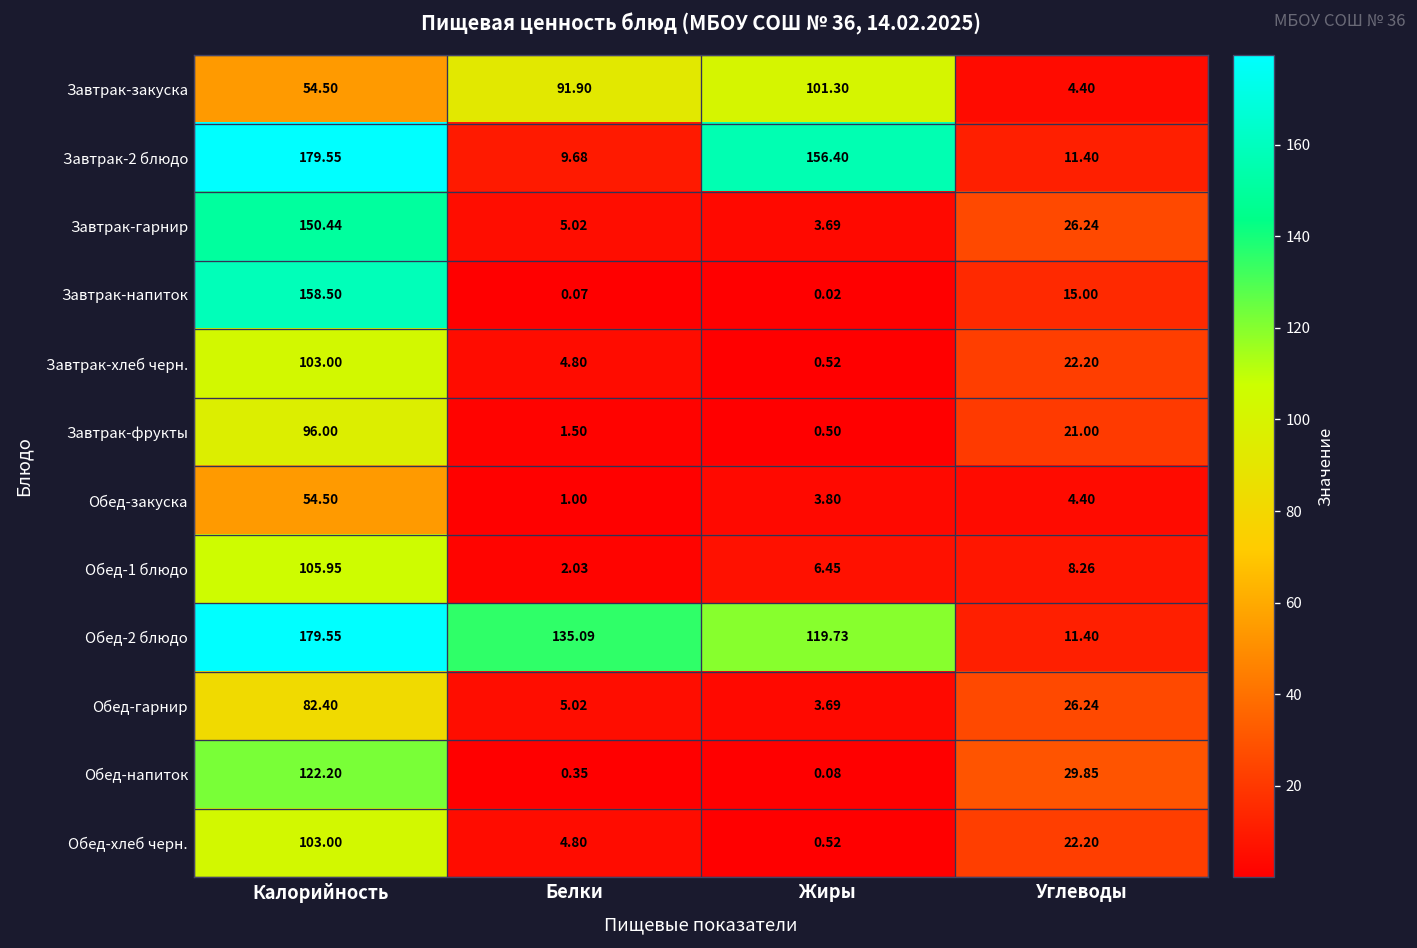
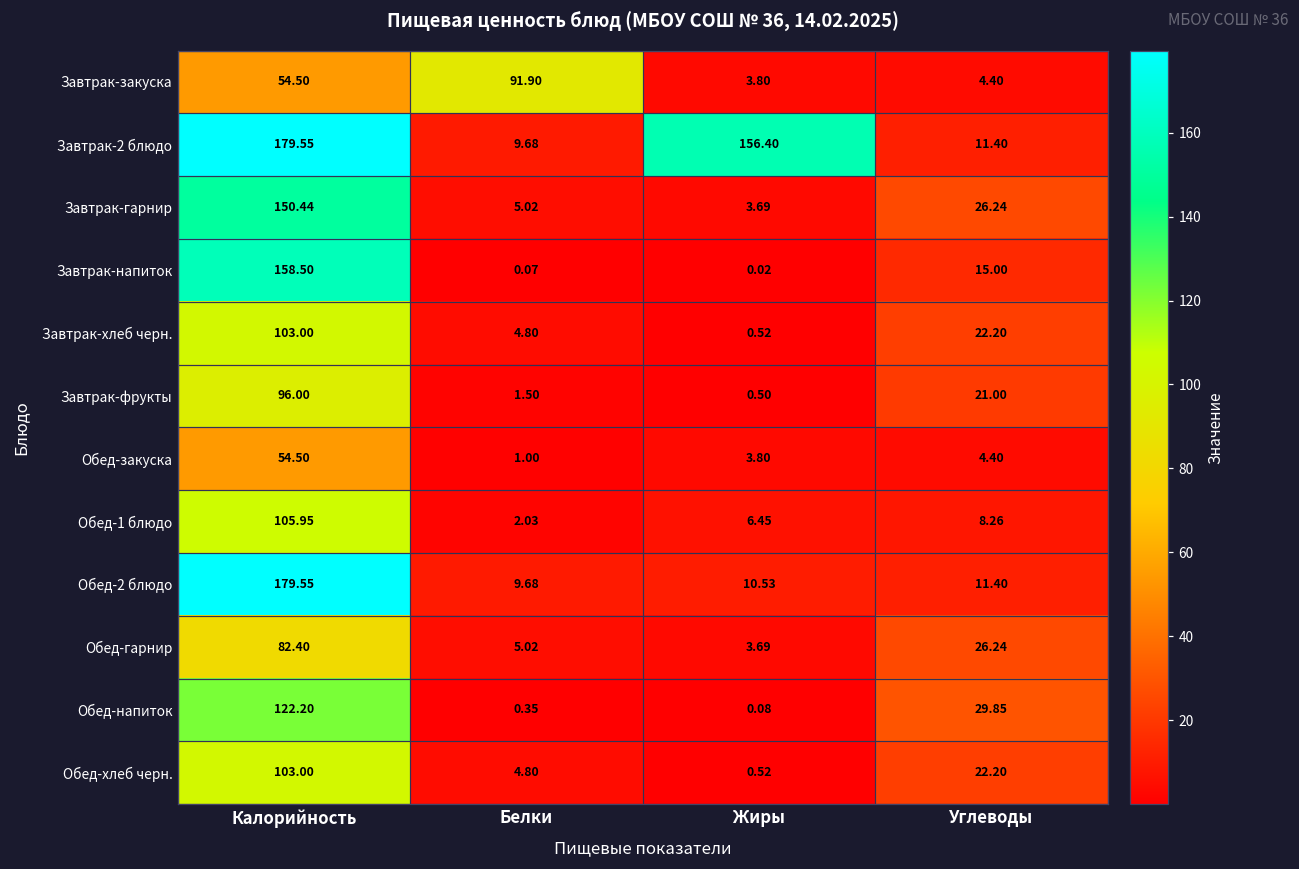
Завтрак-закуска, Жиры: 101.30 -> 3.80
Обед-2 блюдо, Белки: 135.09 -> 9.68
Обед-2 блюдо, Жиры: 119.73 -> 10.53
